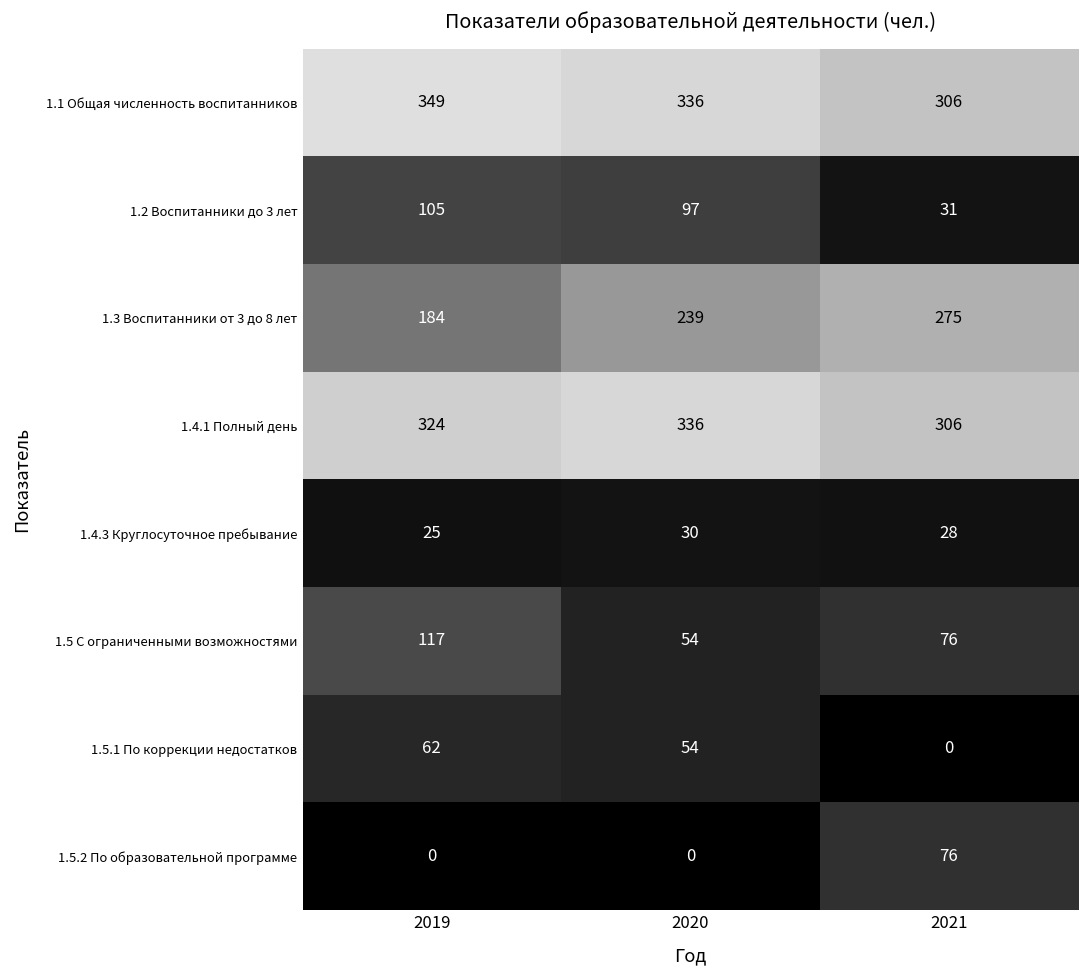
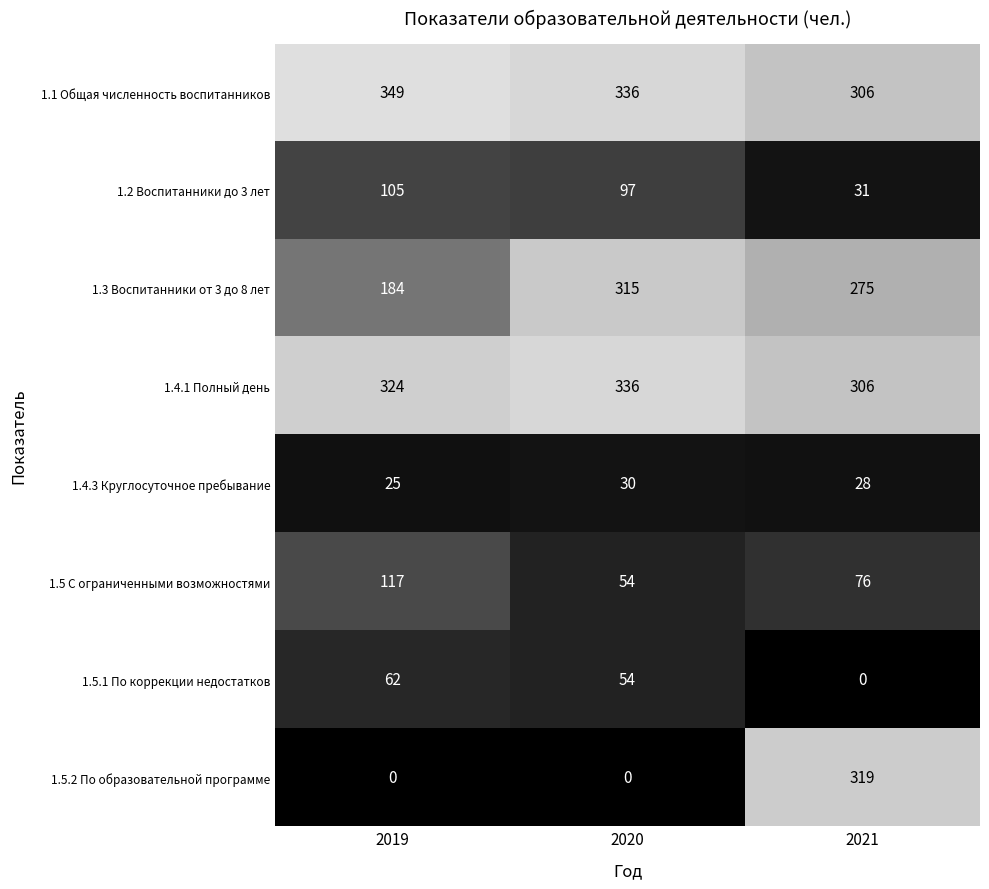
1.3 Воспитанники от 3 до 8 лет, 2020: 239 -> 315
1.5.2 По образовательной программе, 2021: 76 -> 319
